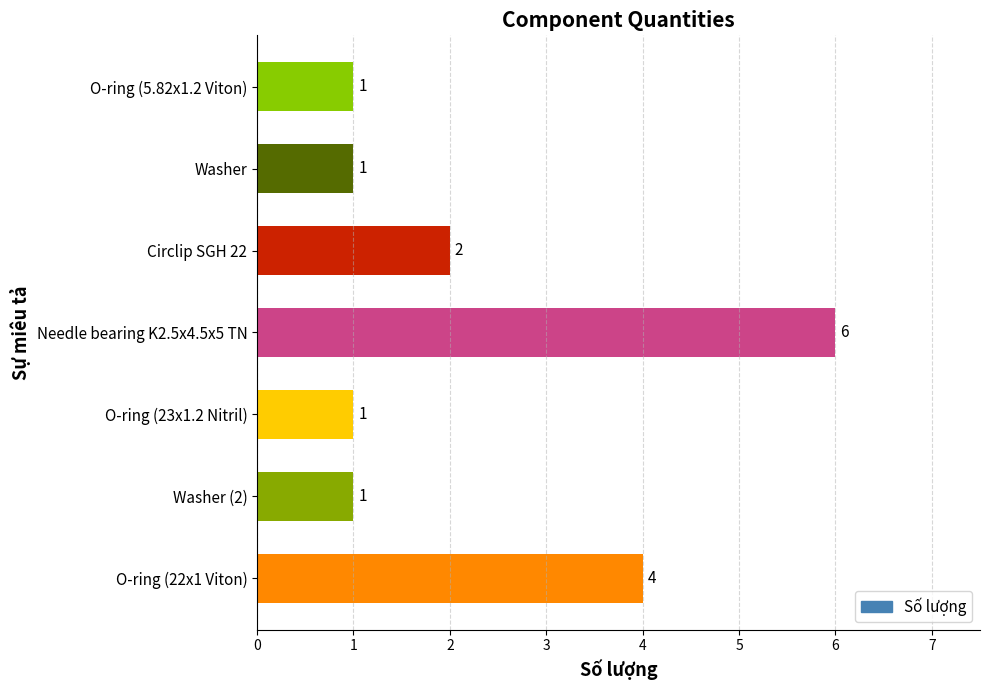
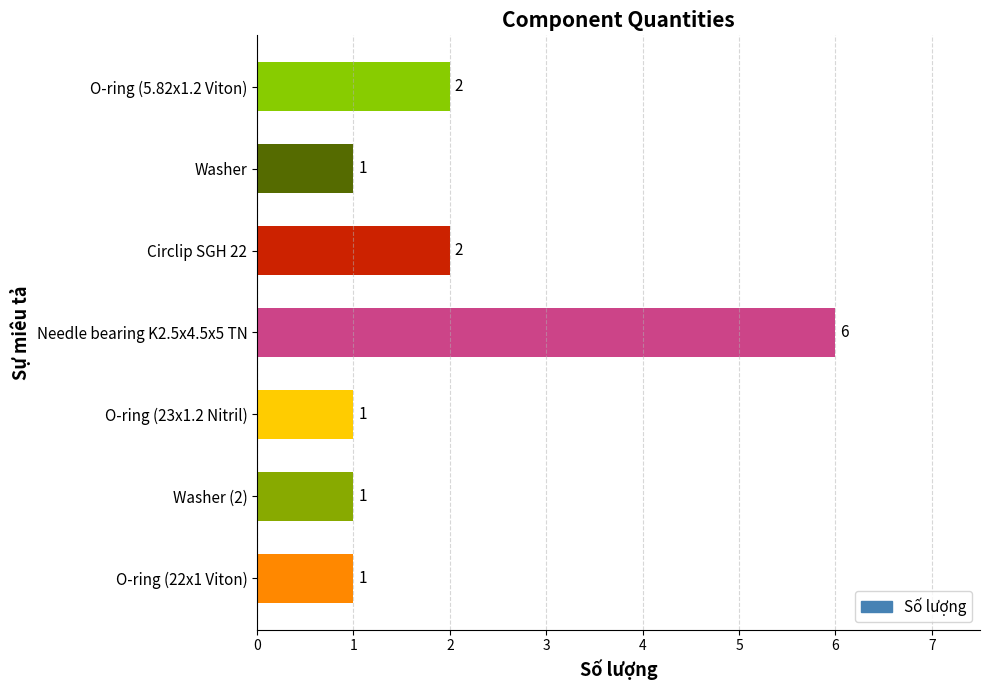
O-ring (5.82x1.2 Viton): 1 -> 2
O-ring (22x1 Viton): 4 -> 1
